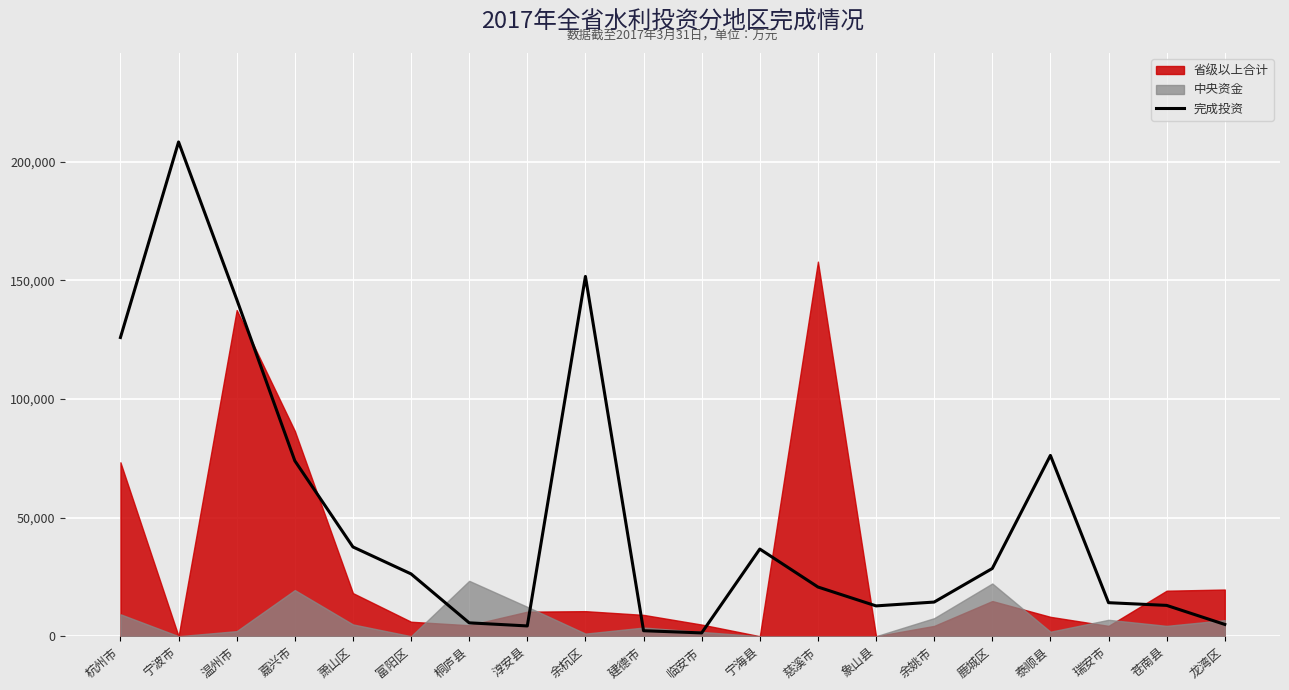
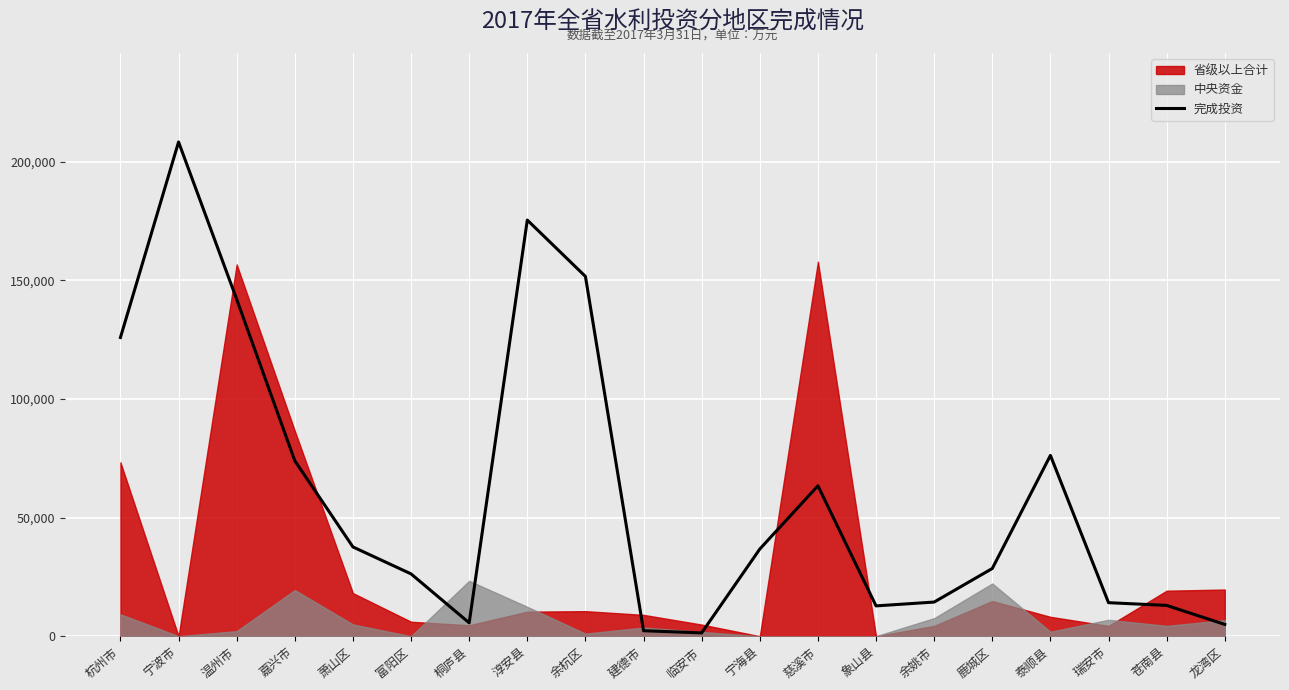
省级以上合计, 温州市: 138,000 -> 157,000
完成投资, 淳安县: 4,000 -> 175,000
完成投资, 慈溪市: 21,000 -> 63,000
